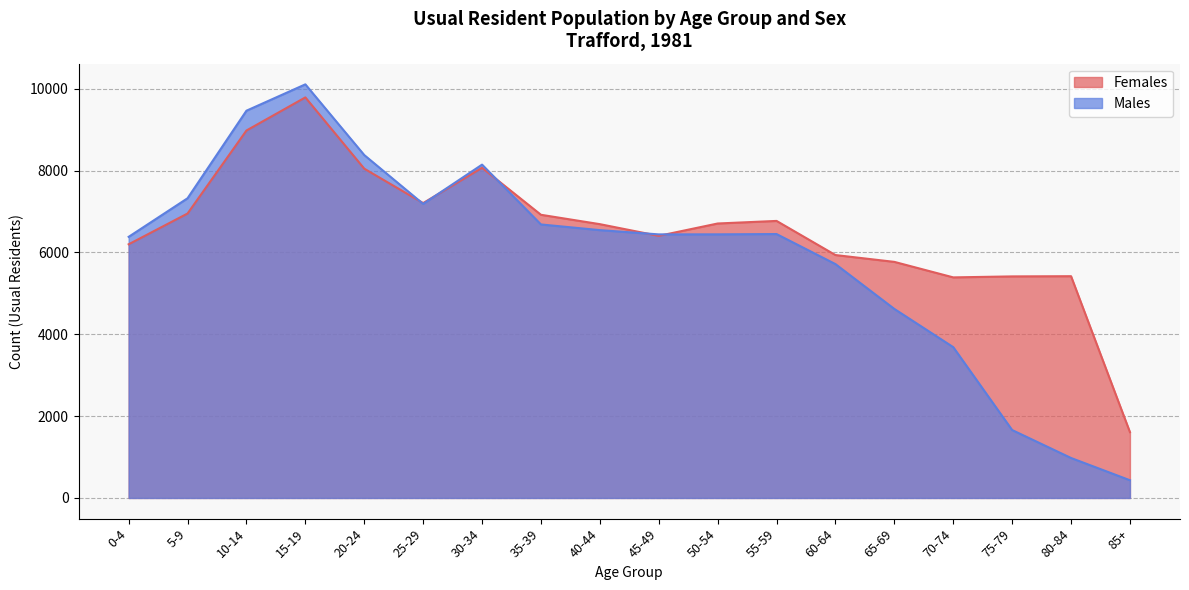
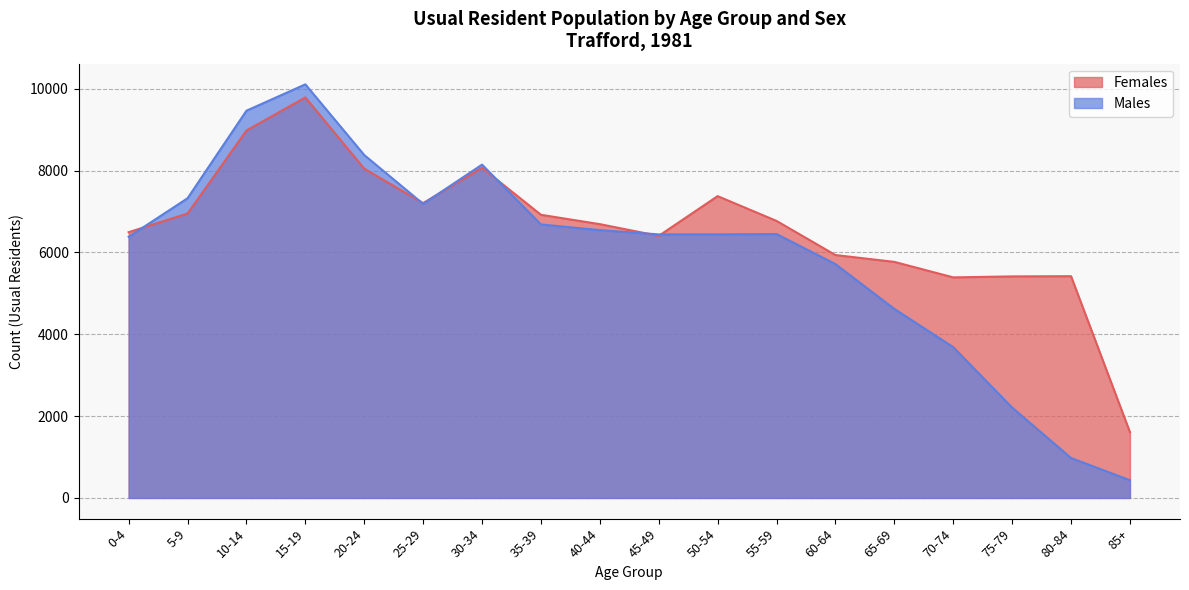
Females, 0-4: 6200 -> 6500
Females, 50-54: 6700 -> 7400
Males, 75-79: 1700 -> 2200
